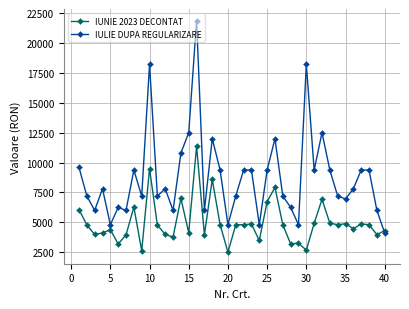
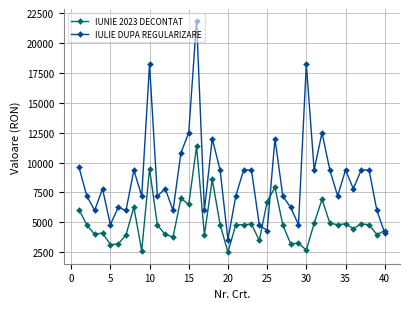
IUNIE 2023 DECONTAT, 5: 4400 -> 3100
IUNIE 2023 DECONTAT, 15: 4100 -> 6500
IULIE DUPA REGULARIZARE, 20: 4800 -> 3500
IULIE DUPA REGULARIZARE, 25: 9400 -> 4300
IULIE DUPA REGULARIZARE, 35: 7000 -> 9400
